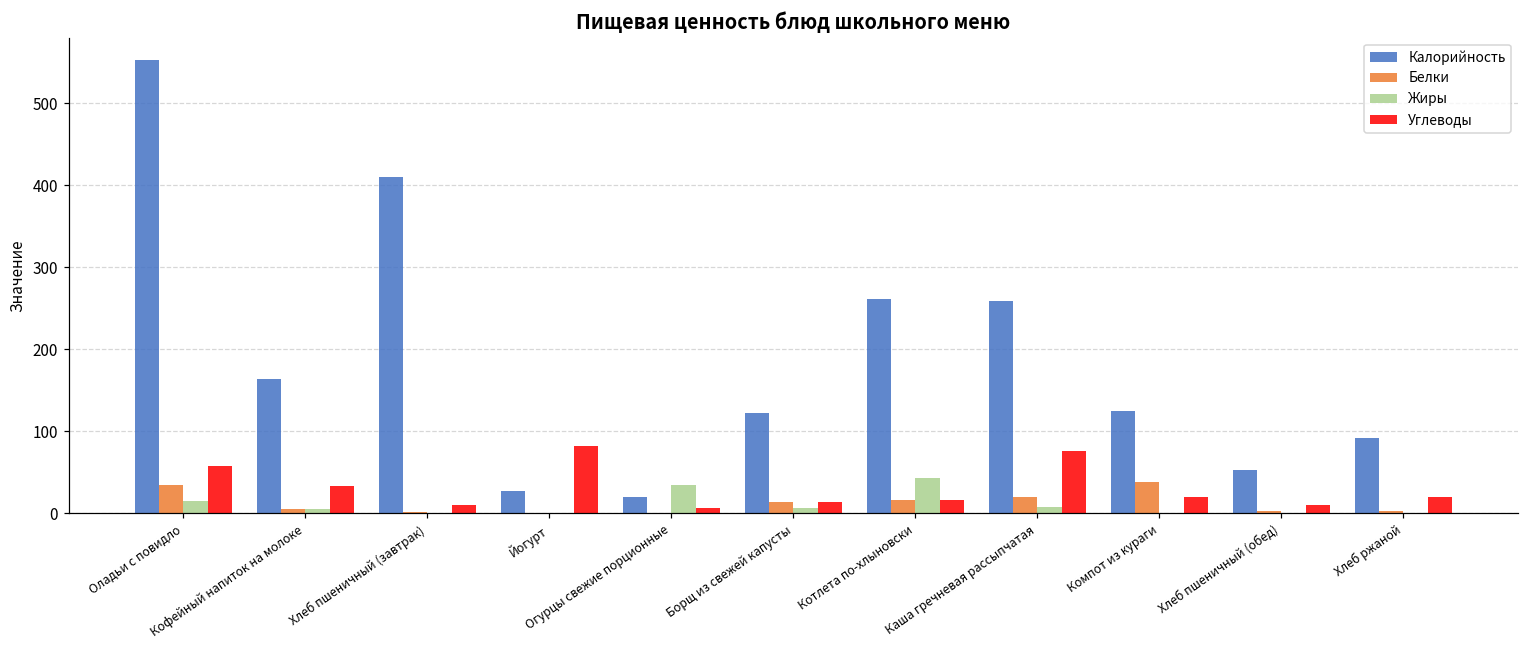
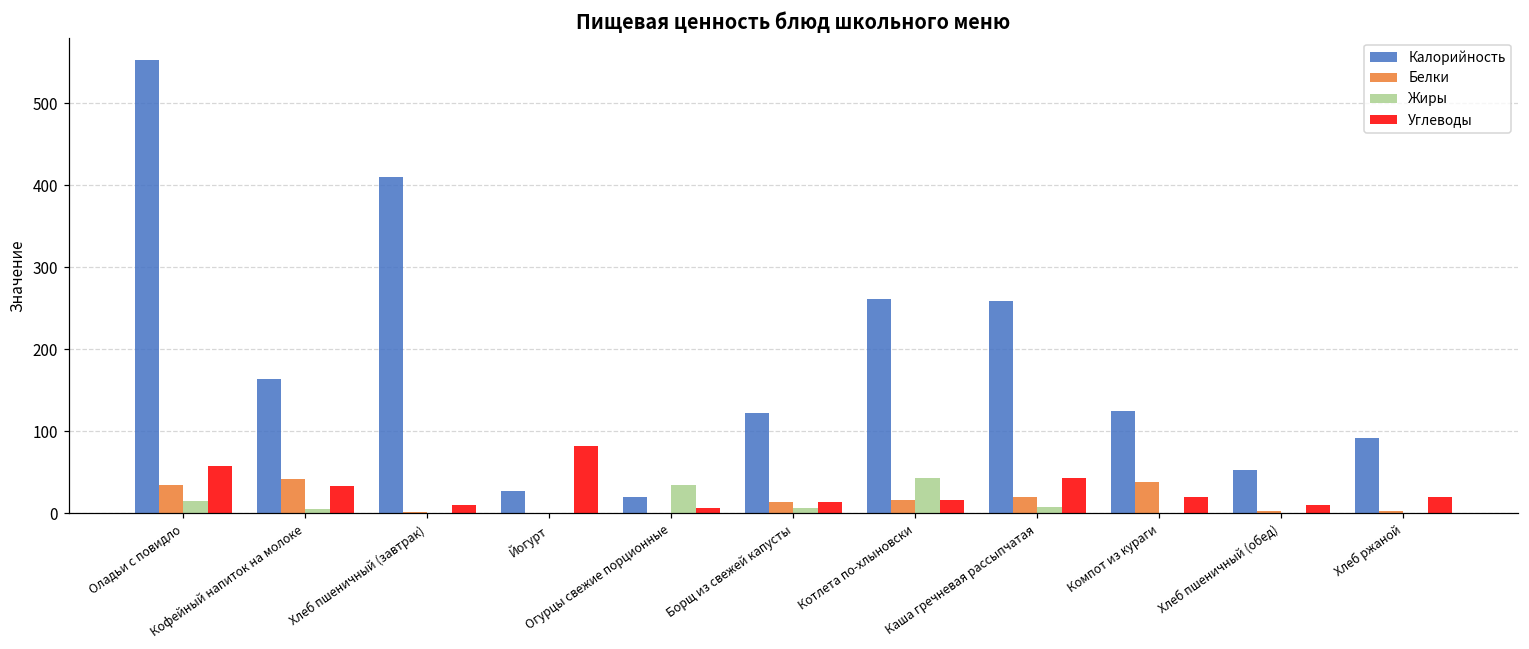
Белки, Кофейный напиток на молоке: 0 -> 40
Углеводы, Каша гречневая рассыпчатая: 80 -> 40
